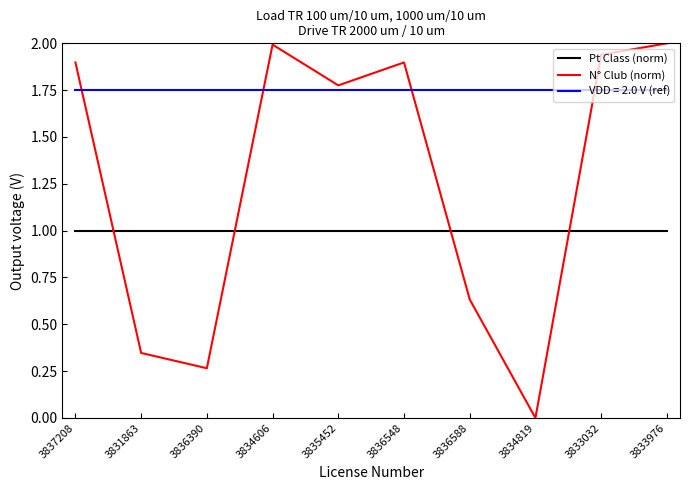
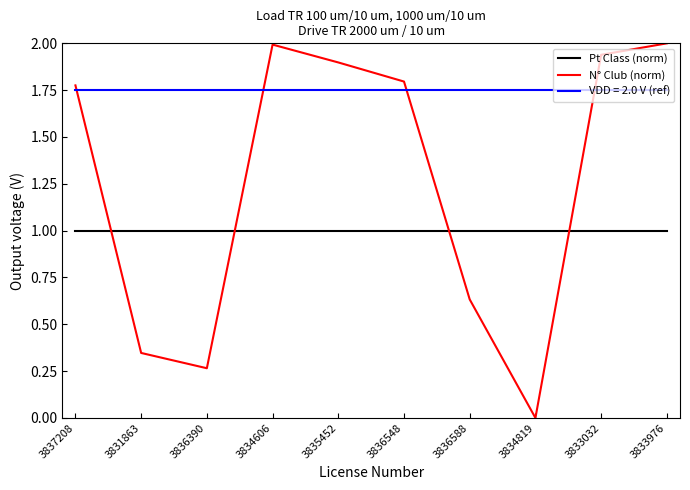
N° Club (norm), 3837208: 1.90 -> 1.78
N° Club (norm), 3835452: 1.78 -> 1.90
N° Club (norm), 3836548: 1.90 -> 1.80
